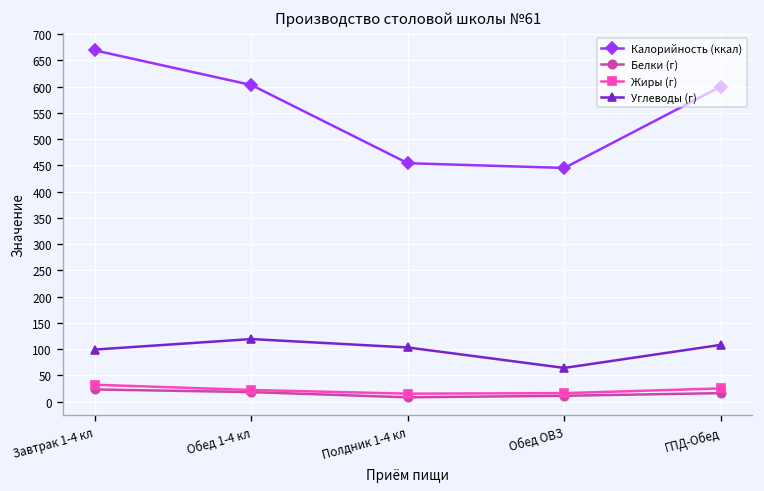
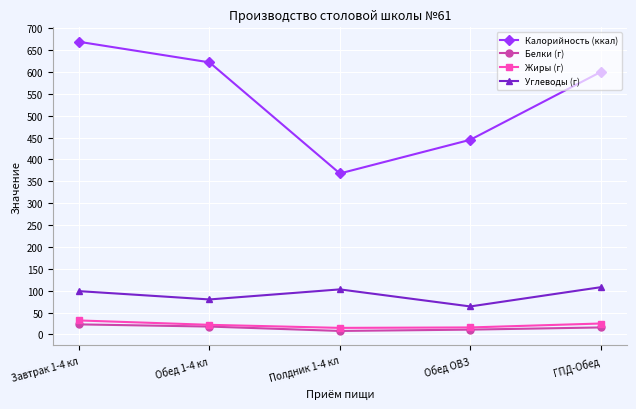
Калорийность (ккал), Обед 1-4 кл: 600 -> 620
Углеводы (г), Обед 1-4 кл: 120 -> 80
Калорийность (ккал), Полдник 1-4 кл: 450 -> 370
